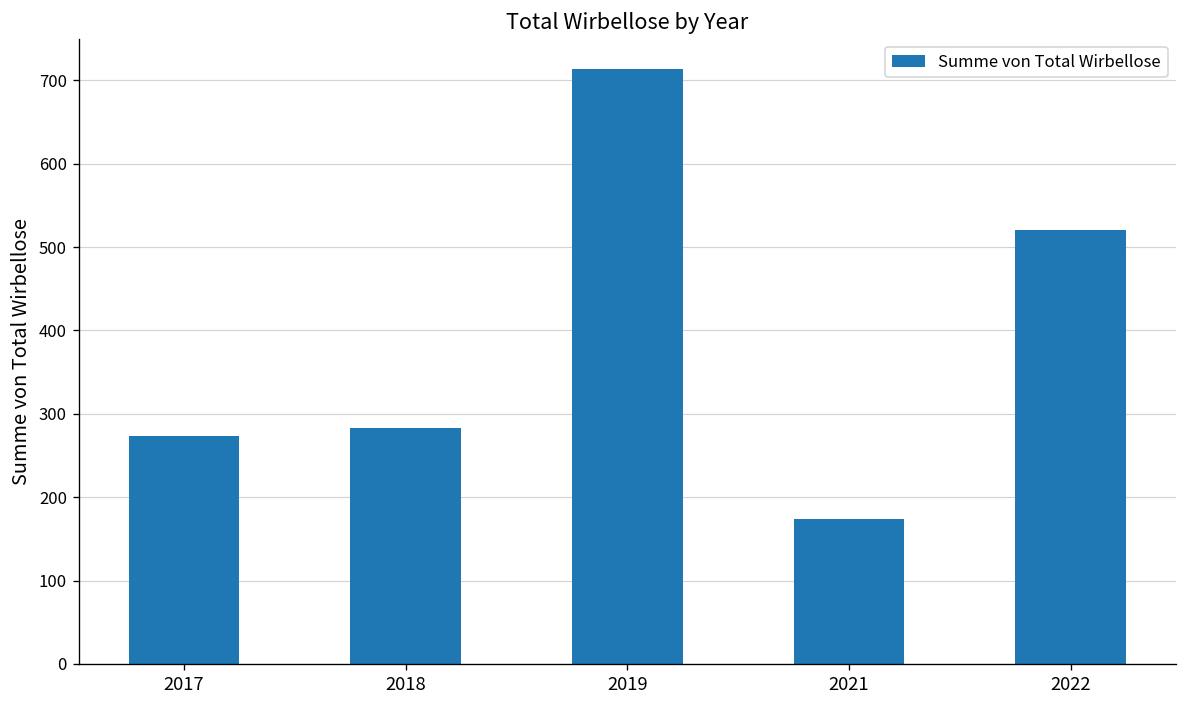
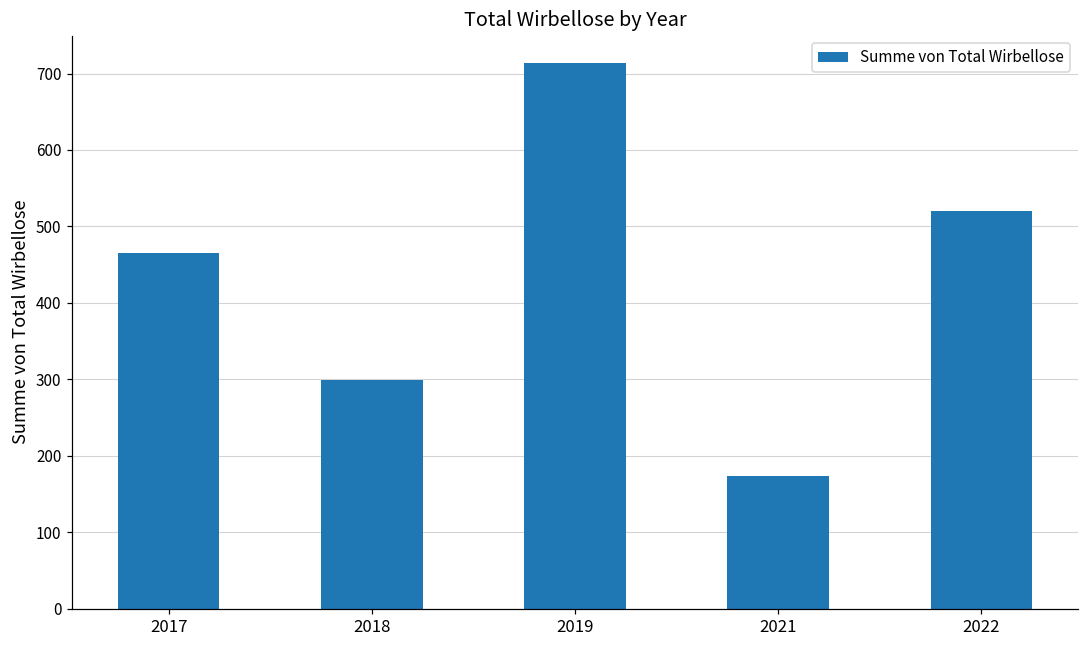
2017: 270 -> 470
2018: 280 -> 300
